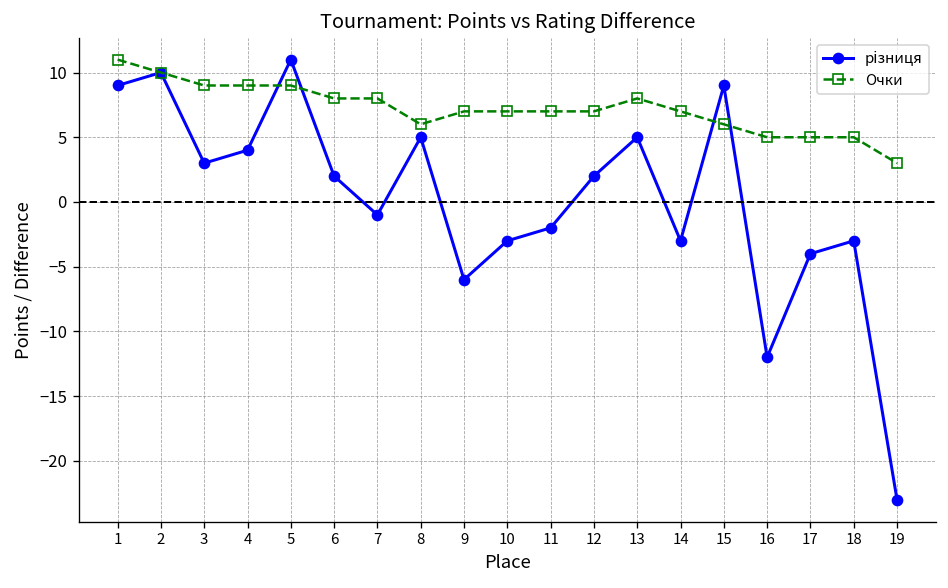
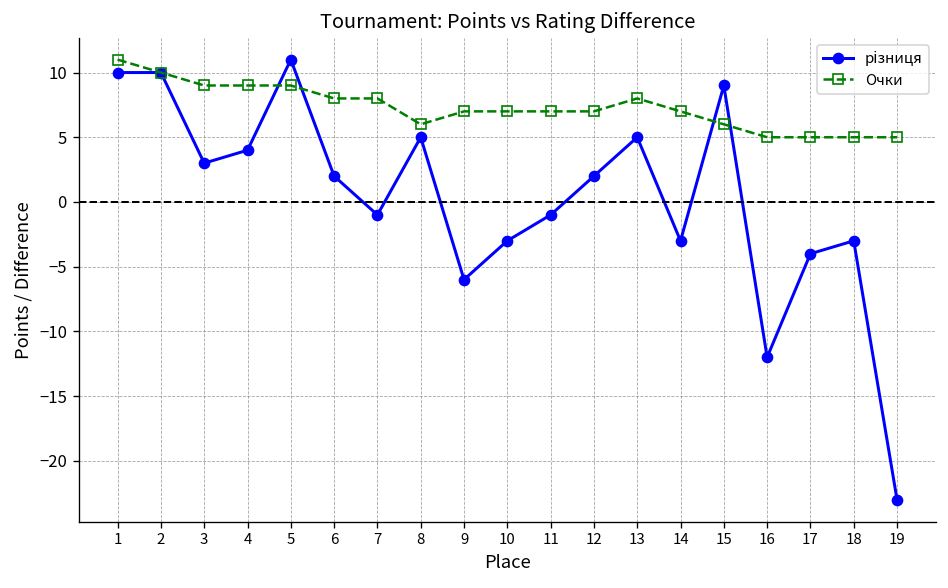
різниця, 1: 9 -> 10
різниця, 11: -2 -> -1
Очки, 19: 3 -> 5
